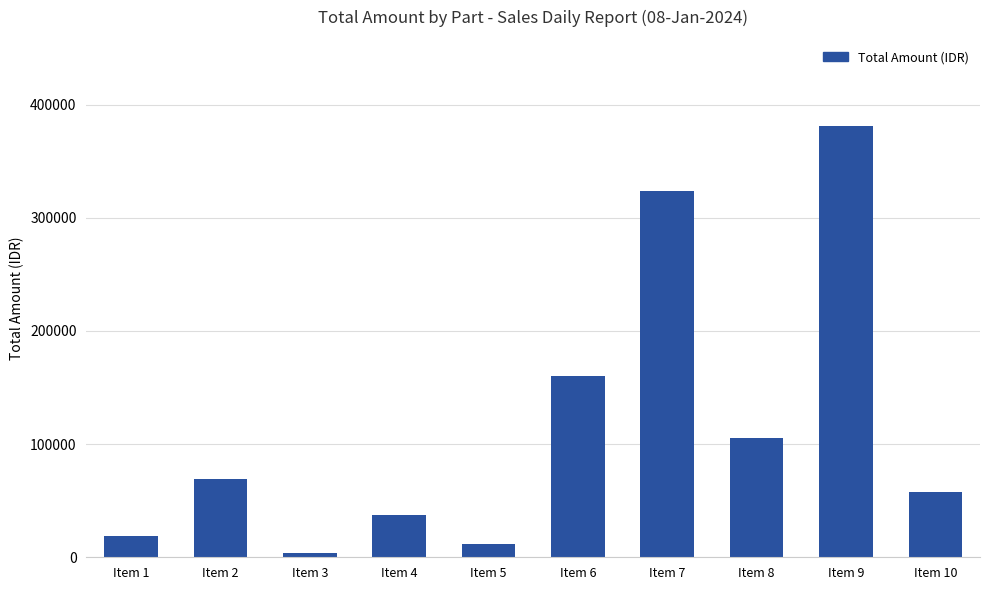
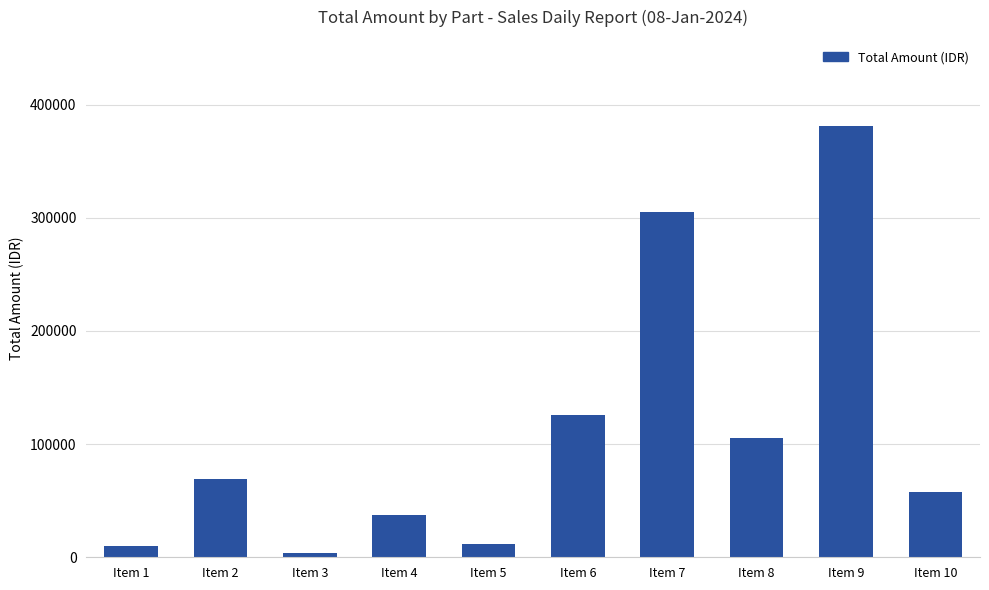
Item 1: 19000 -> 10000
Item 6: 160000 -> 126000
Item 7: 324000 -> 305000
